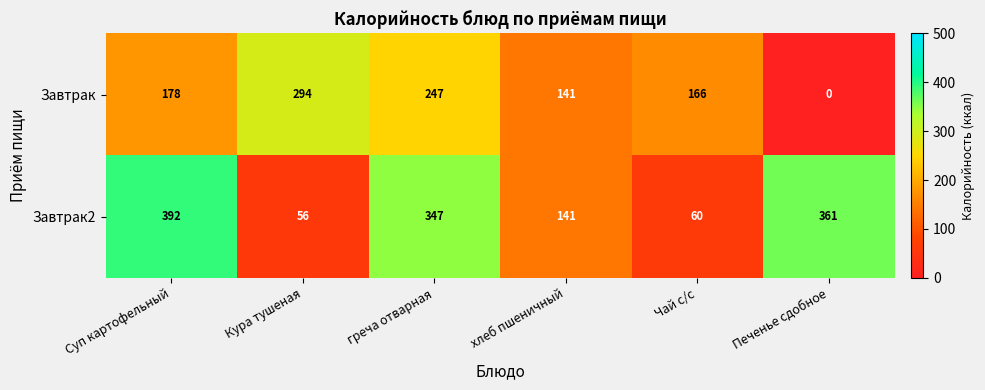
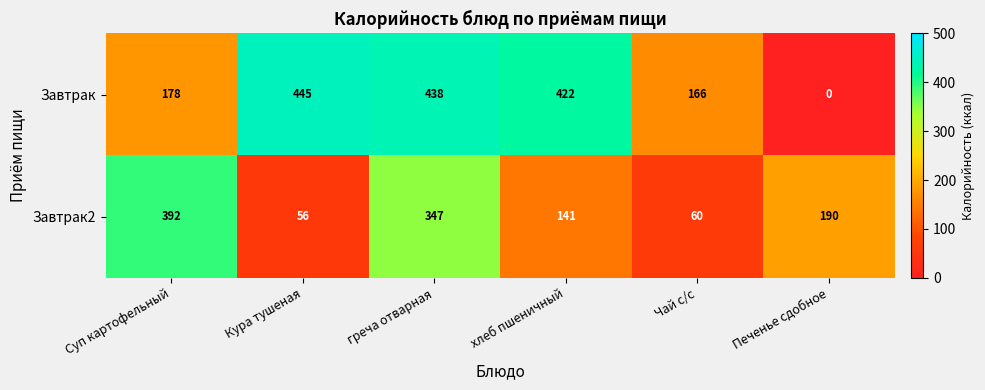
Завтрак, Кура тушеная: 294 -> 445
Завтрак, греча отварная: 247 -> 438
Завтрак, хлеб пшеничный: 141 -> 422
Завтрак2, Печенье сдобное: 361 -> 190
